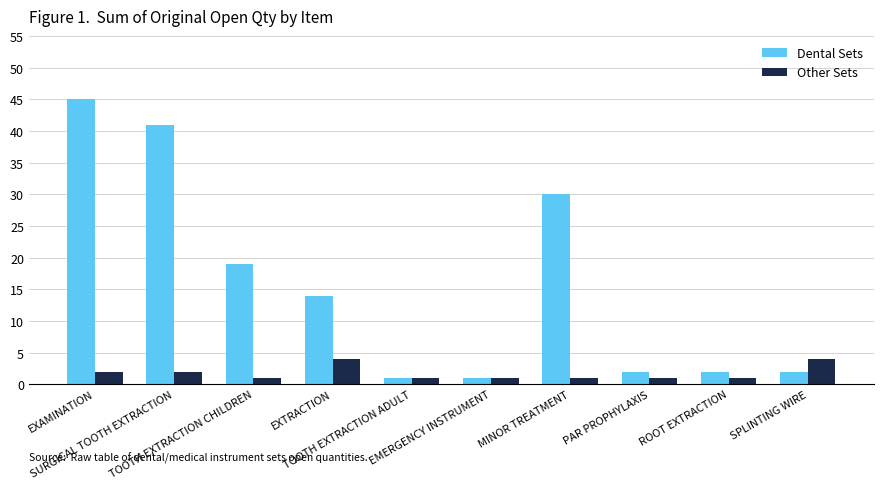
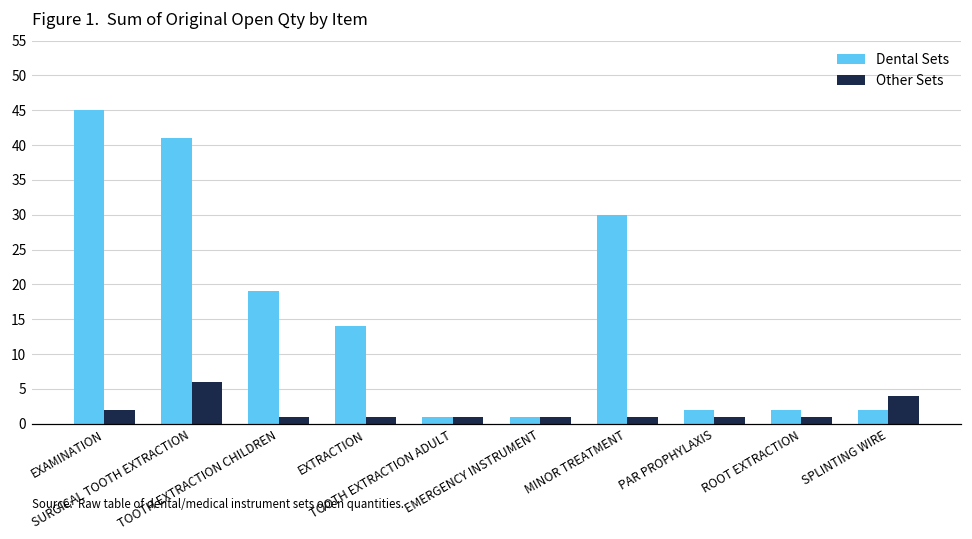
Other Sets, SURGICAL TOOTH EXTRACTION: 2 -> 6
Other Sets, EXTRACTION: 4 -> 1
